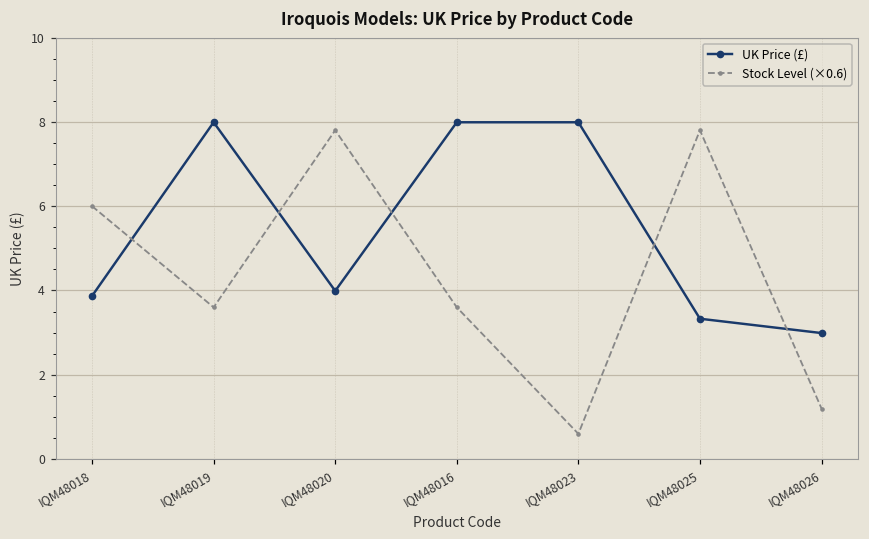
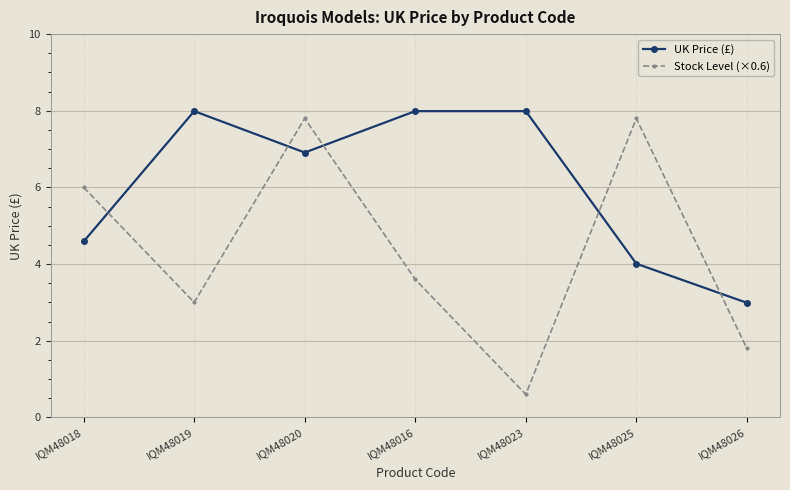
UK Price (£), IQM48018: 3.9 -> 4.6
Stock Level (×0.6), IQM48019: 3.6 -> 3.0
UK Price (£), IQM48020: 4.0 -> 6.9
UK Price (£), IQM48025: 3.3 -> 4.0
Stock Level (×0.6), IQM48026: 1.2 -> 1.8
